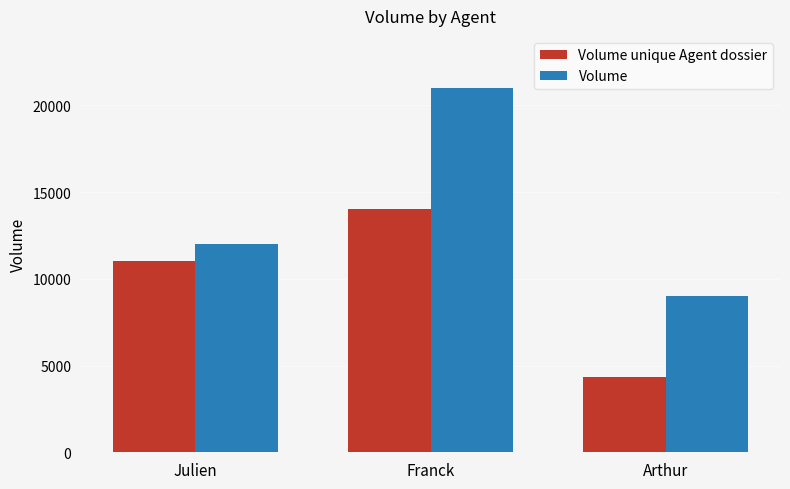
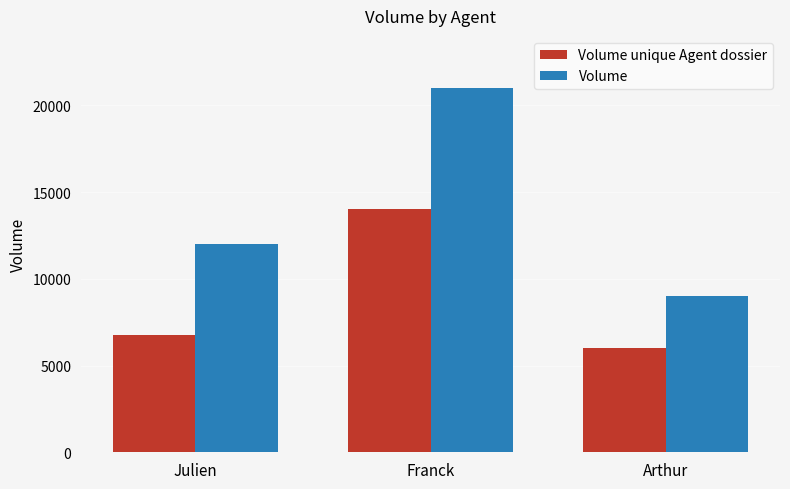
Volume unique Agent dossier, Julien: 11000 -> 6800
Volume unique Agent dossier, Arthur: 4300 -> 6000
